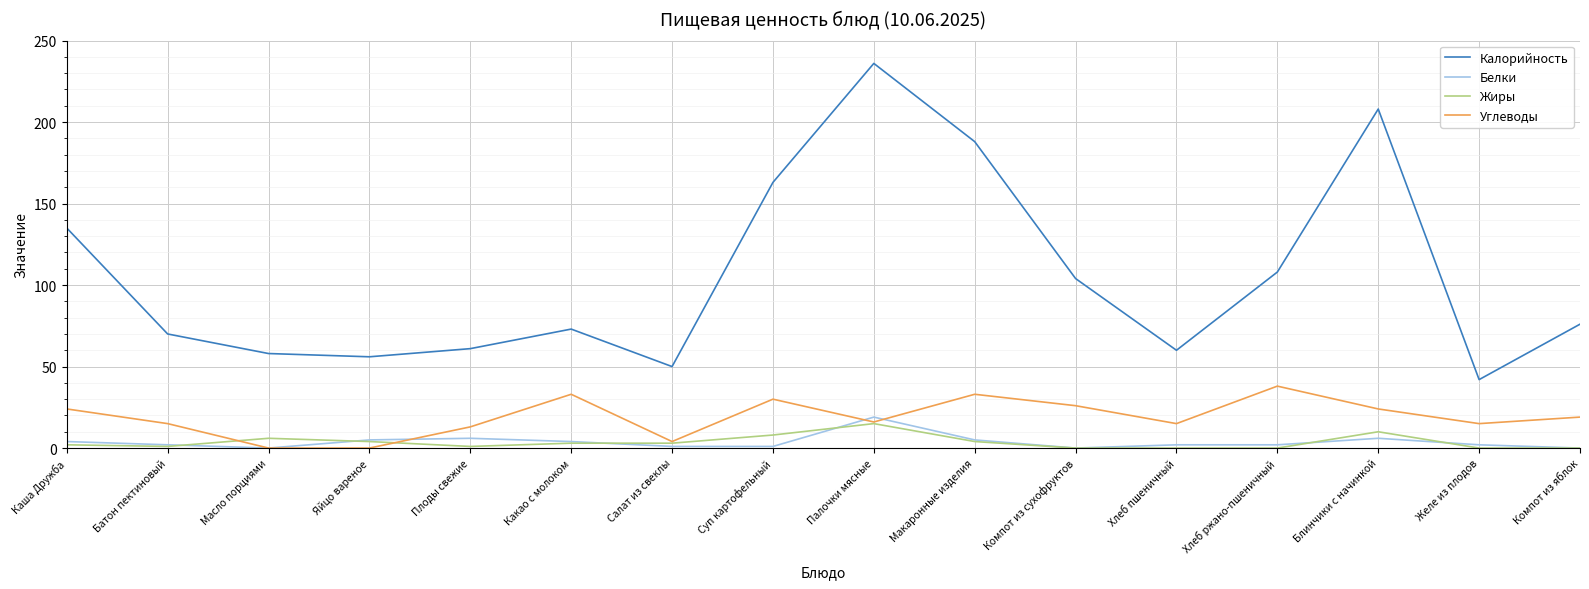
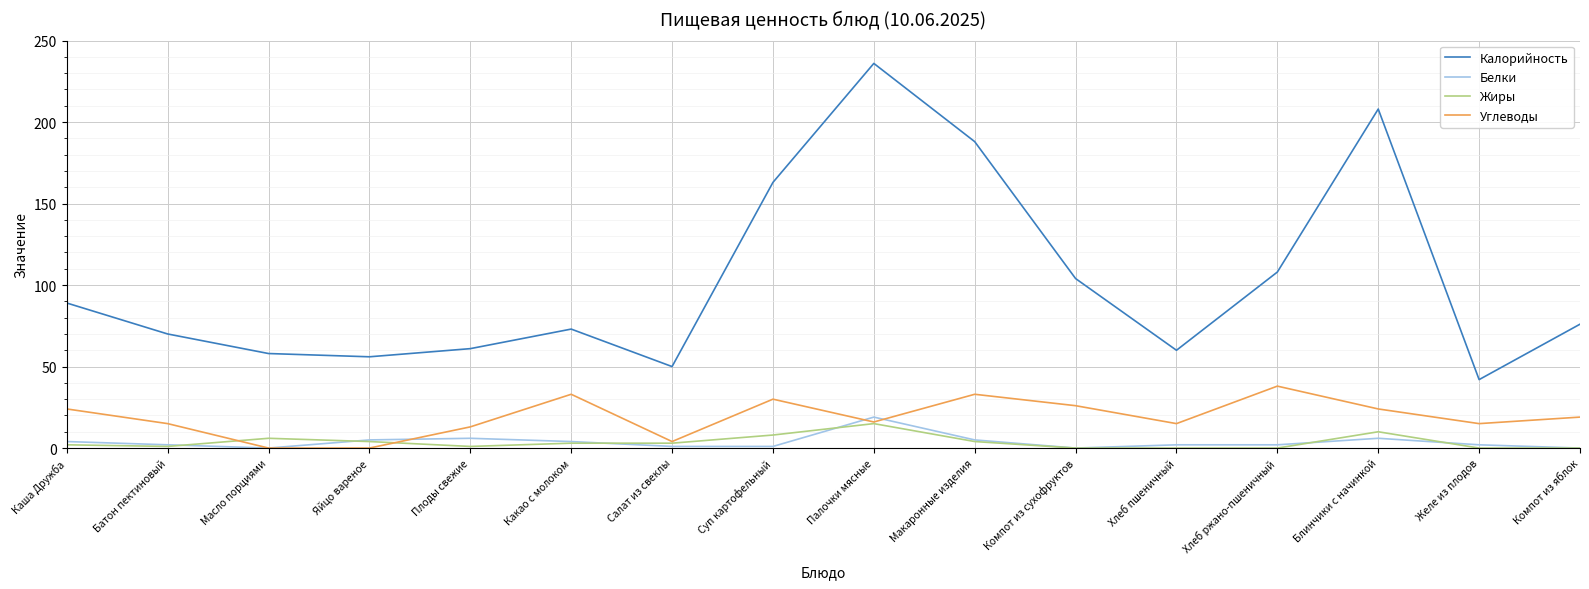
Калорийность, Каша Дружба: 135 -> 89
